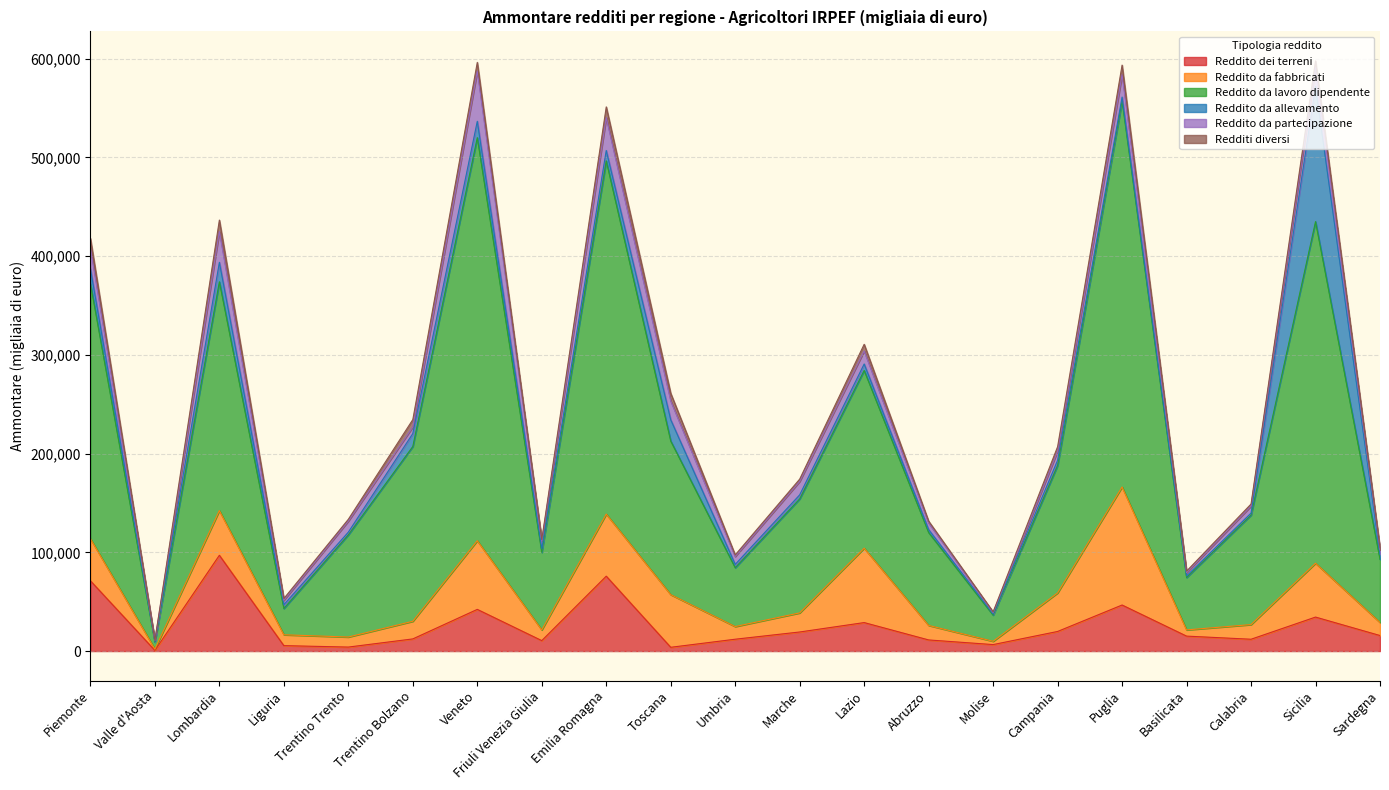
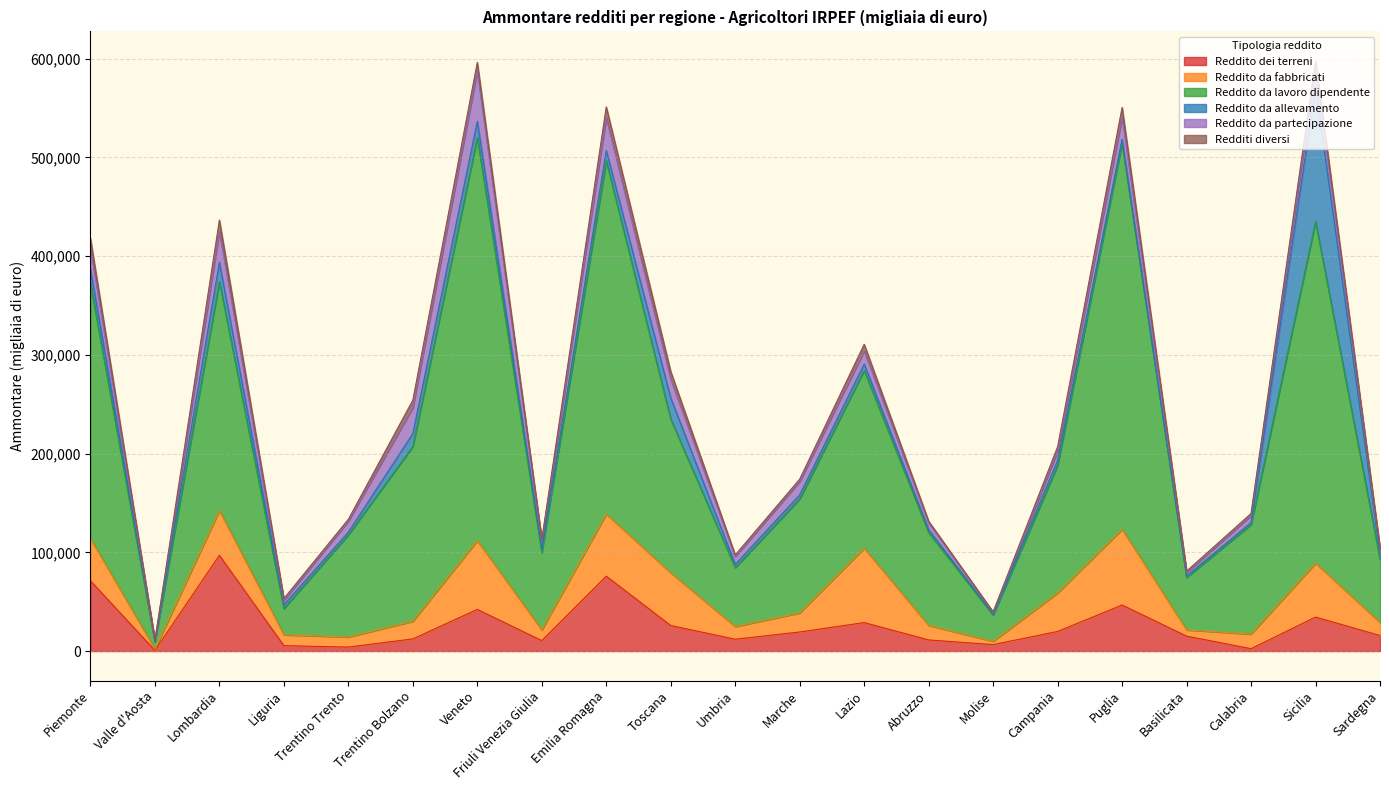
Reddito da partecipazione, Trentino Bolzano: 10,000 -> 30,000
Reddito dei terreni, Toscana: 0 -> 30,000
Reddito da fabbricati, Puglia: 120,000 -> 80,000
Reddito dei terreni, Calabria: 10,000 -> 0
